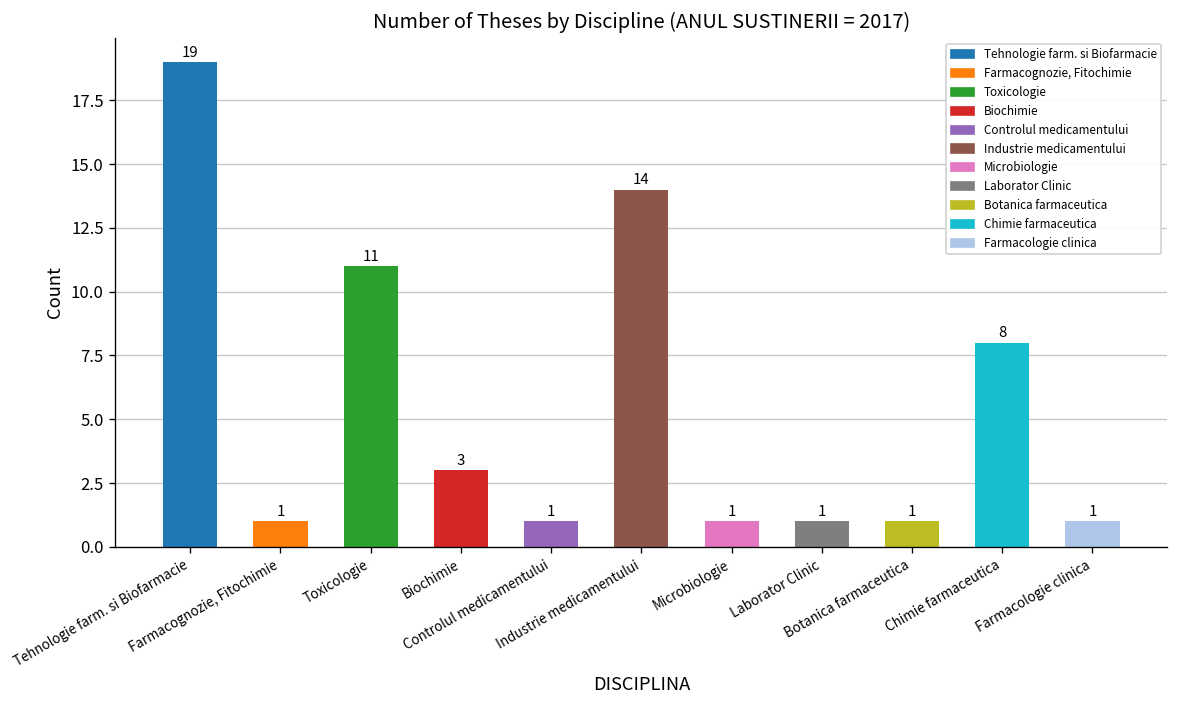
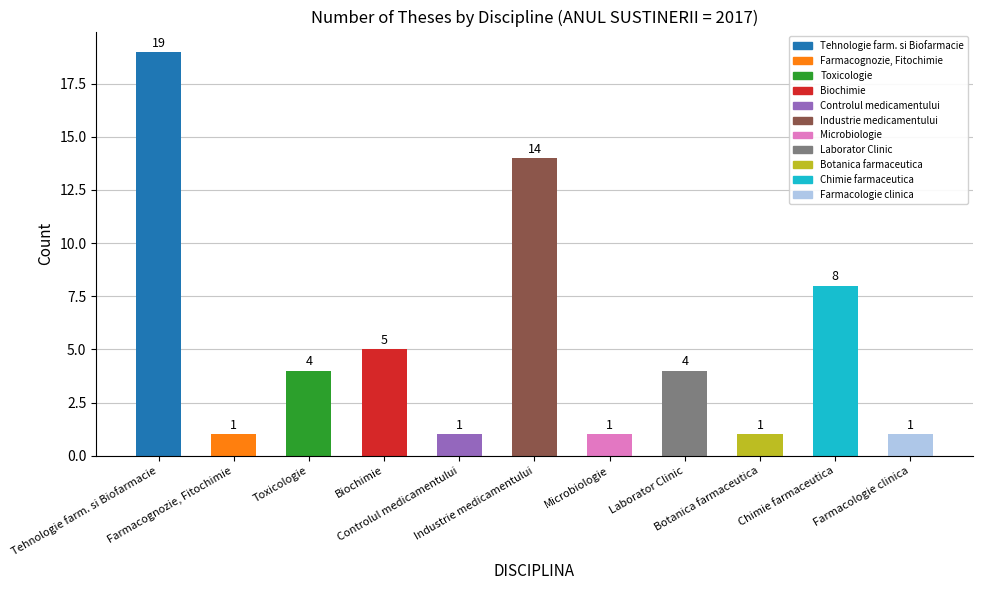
Toxicologie: 11 -> 4
Biochimie: 3 -> 5
Laborator Clinic: 1 -> 4
